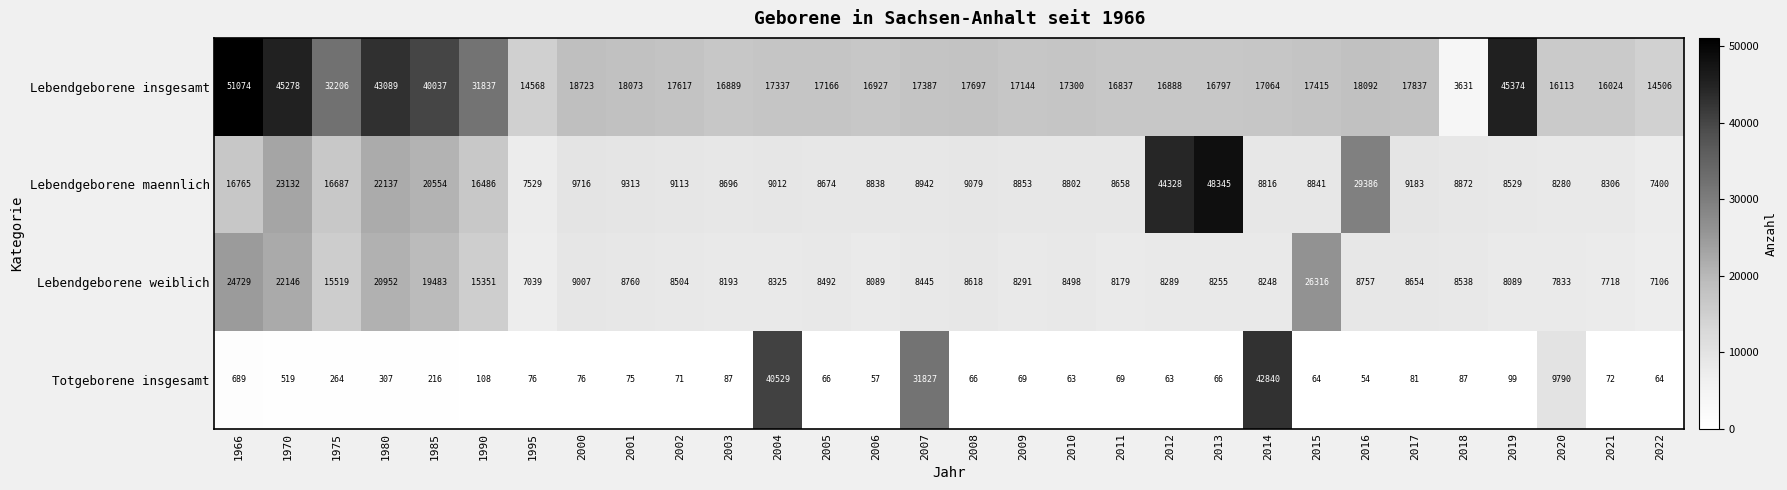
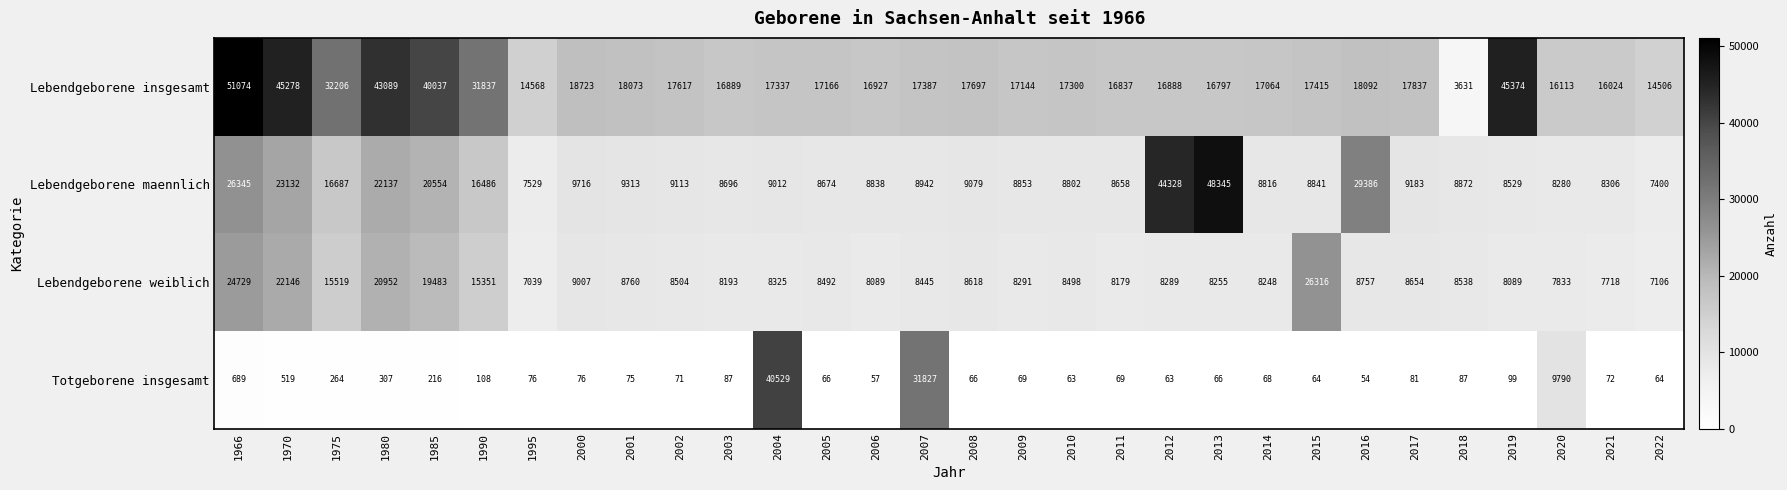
Lebendgeborene maennlich, 1966: 16765 -> 26345
Totgeborene insgesamt, 2014: 42840 -> 68
